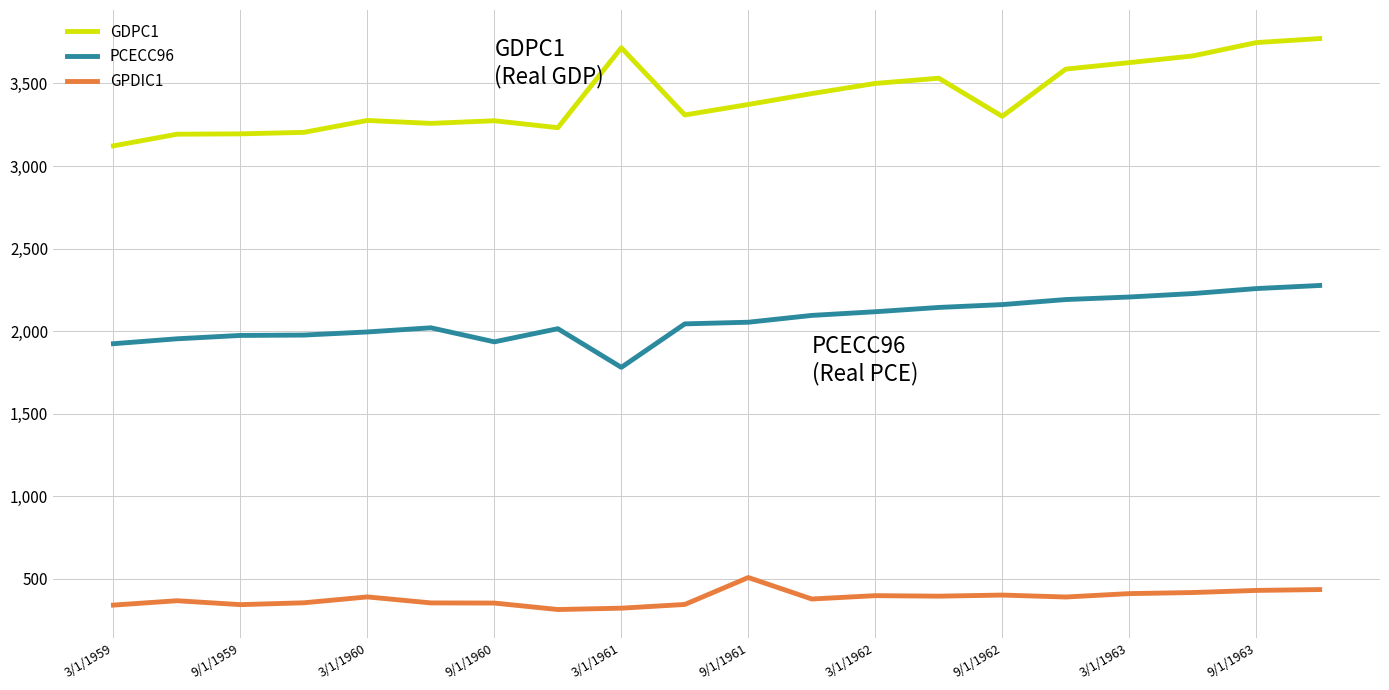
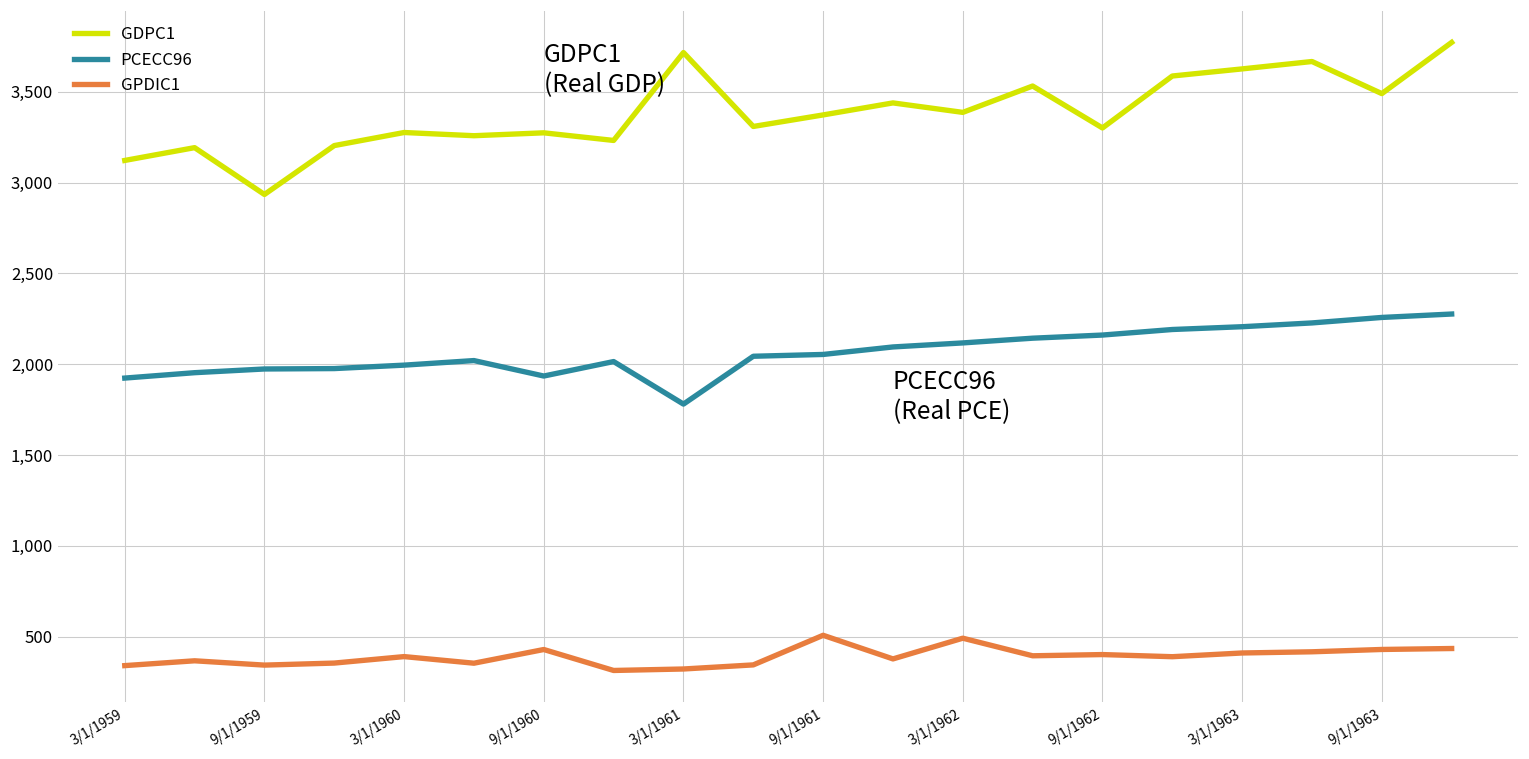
GDPC1, 9/1/1959: 3,190 -> 2,930
GPDIC1, 9/1/1960: 350 -> 430
GDPC1, 3/1/1962: 3,500 -> 3,390
GPDIC1, 3/1/1962: 400 -> 490
GDPC1, 9/1/1963: 3,750 -> 3,490
